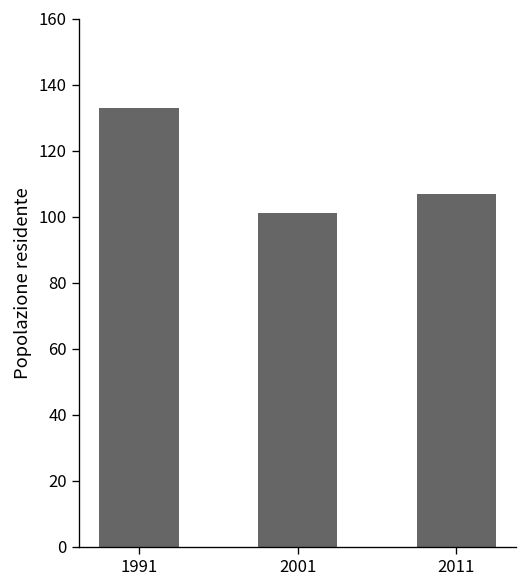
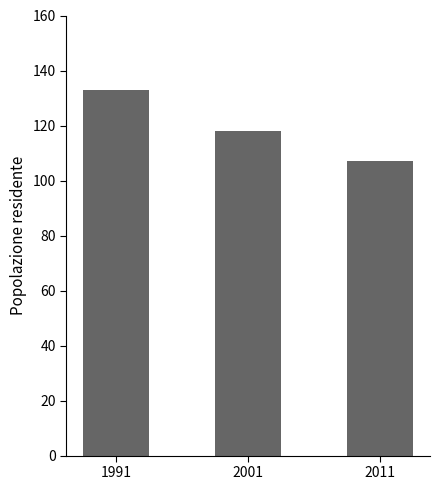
2001: 101 -> 118
